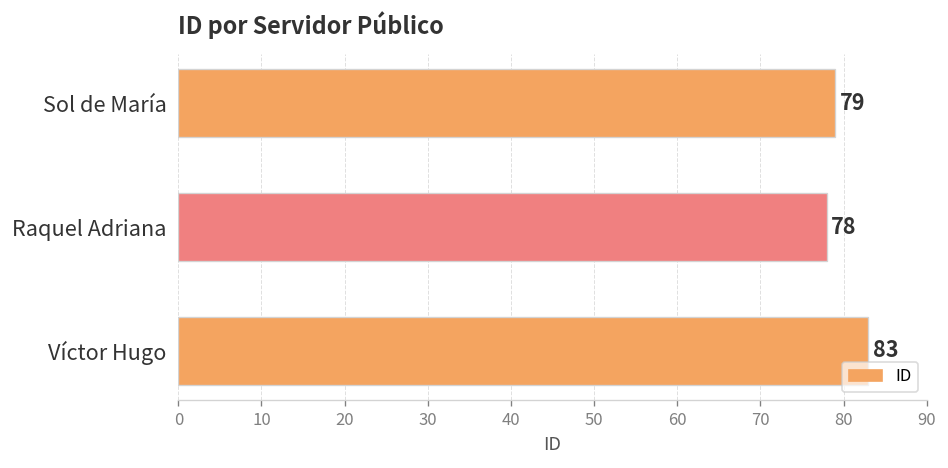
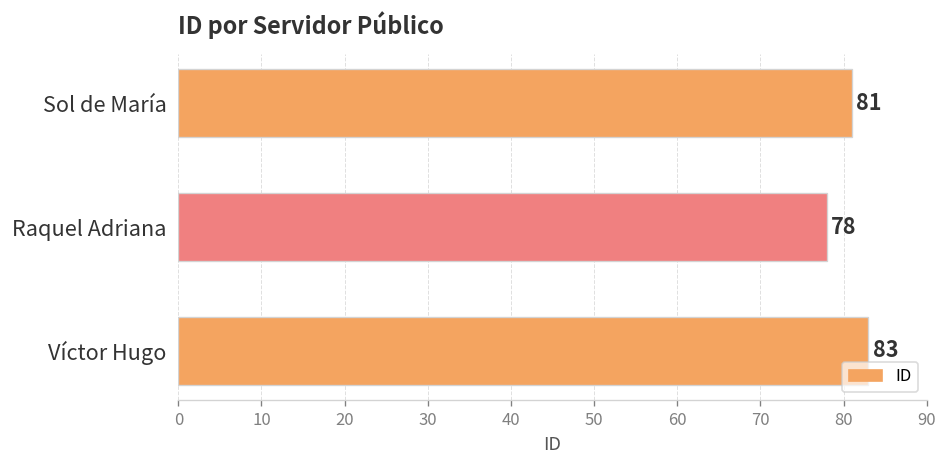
Sol de María: 79 -> 81
